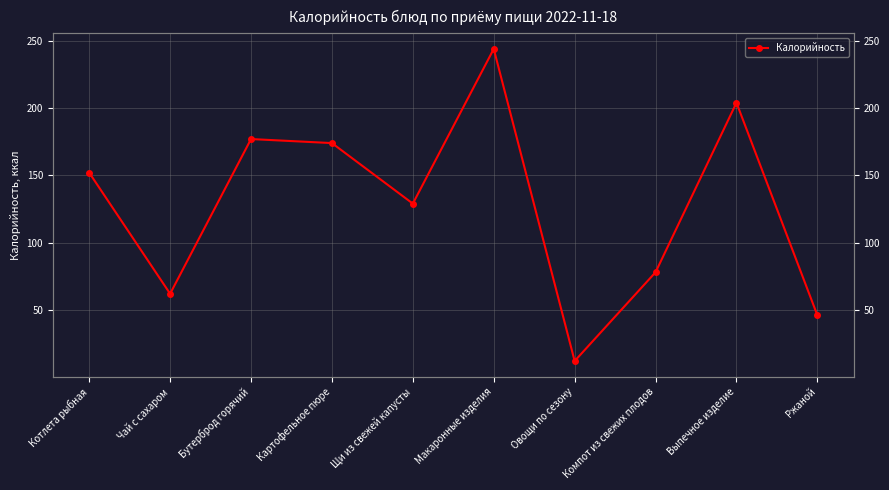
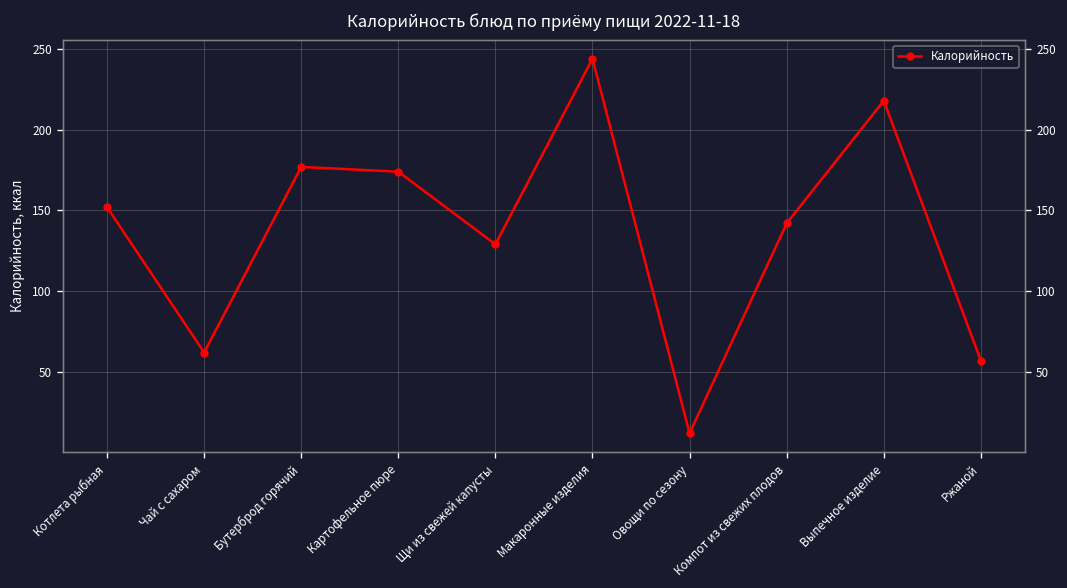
Компот из свежих плодов: 78 -> 142
Выпечное изделие: 204 -> 218
Ржаной: 46 -> 57
